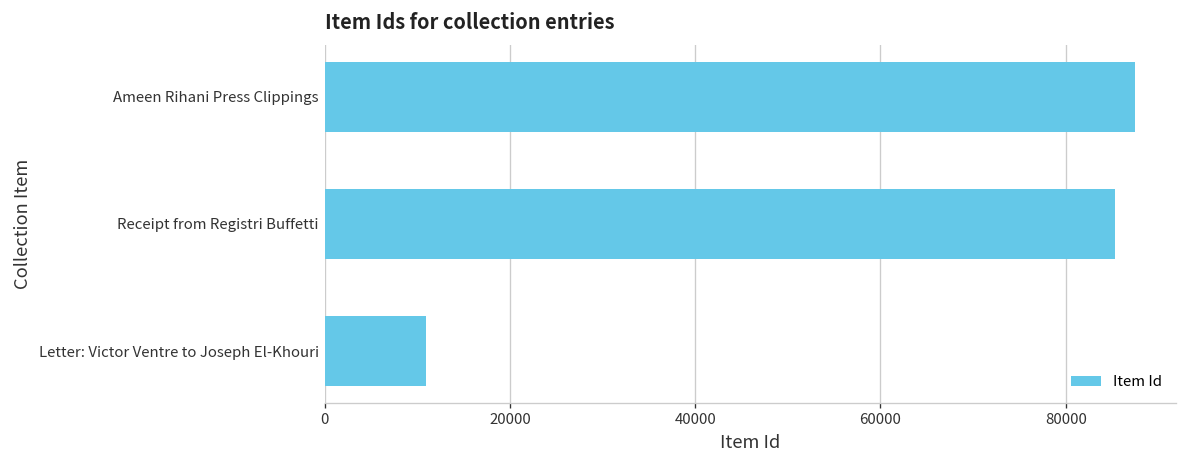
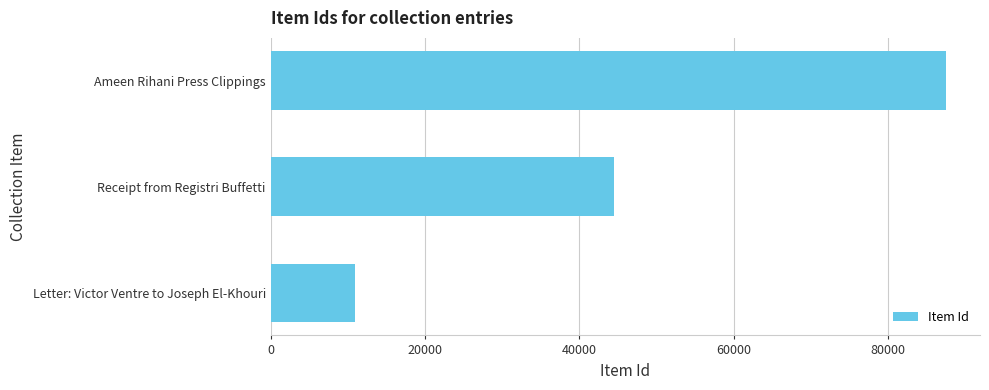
Receipt from Registri Buffetti: 85000 -> 44000
